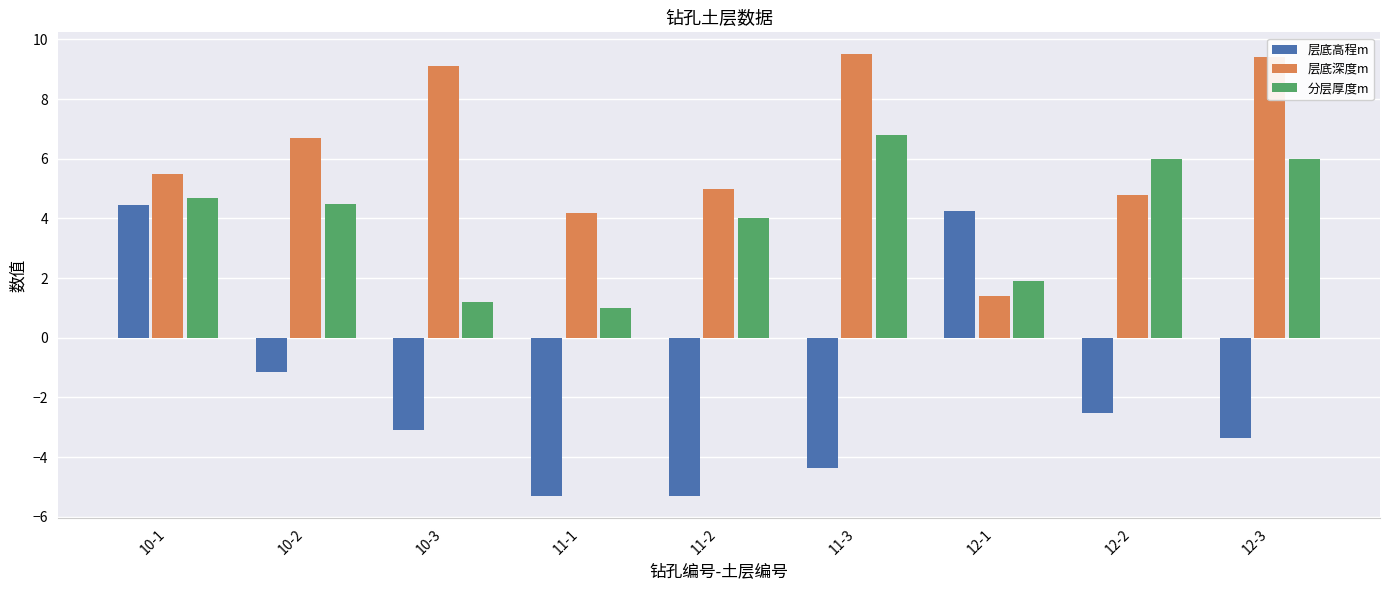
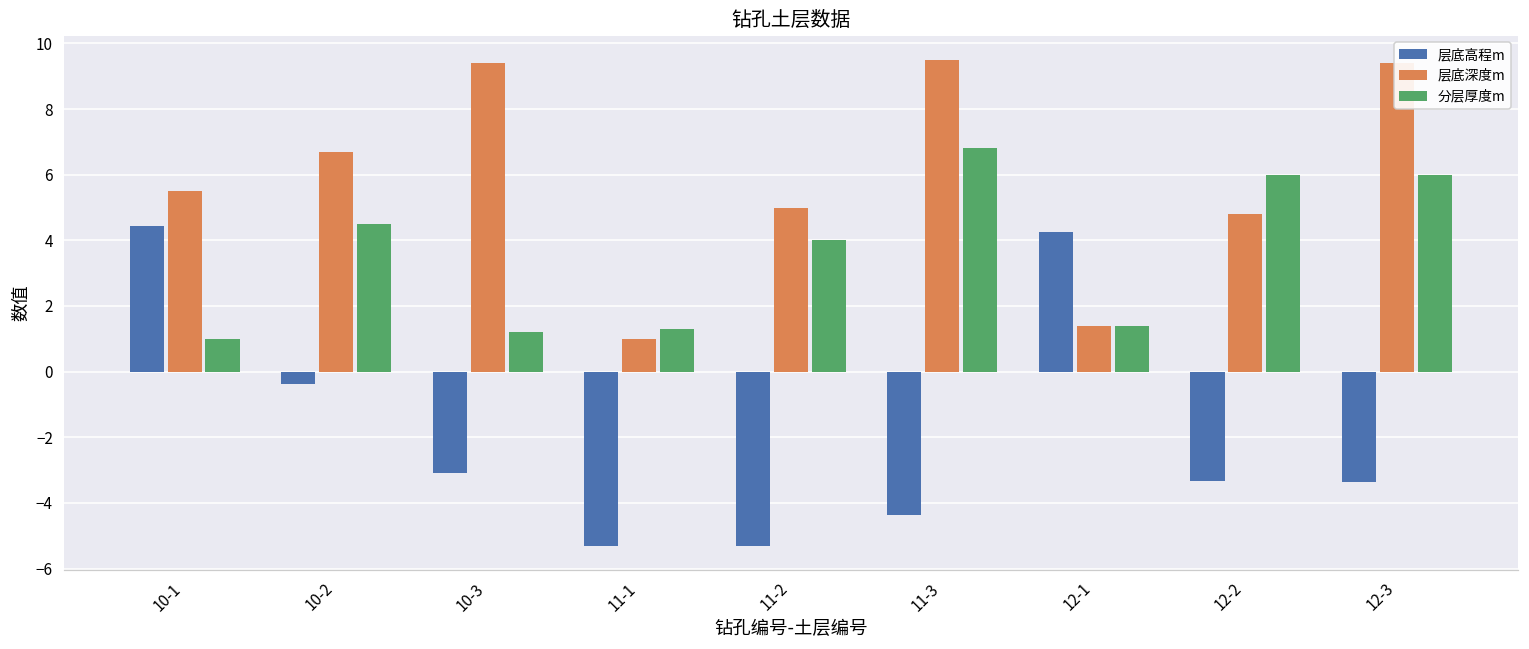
分层厚度m, 10-1: 4.7 -> 1.0
层底高程m, 10-2: -1.2 -> -0.4
层底深度m, 10-3: 9.1 -> 9.4
层底深度m, 11-1: 4.2 -> 1.0
分层厚度m, 11-1: 1.0 -> 1.3
分层厚度m, 12-1: 1.9 -> 1.4
层底高程m, 12-2: -2.5 -> -3.3
